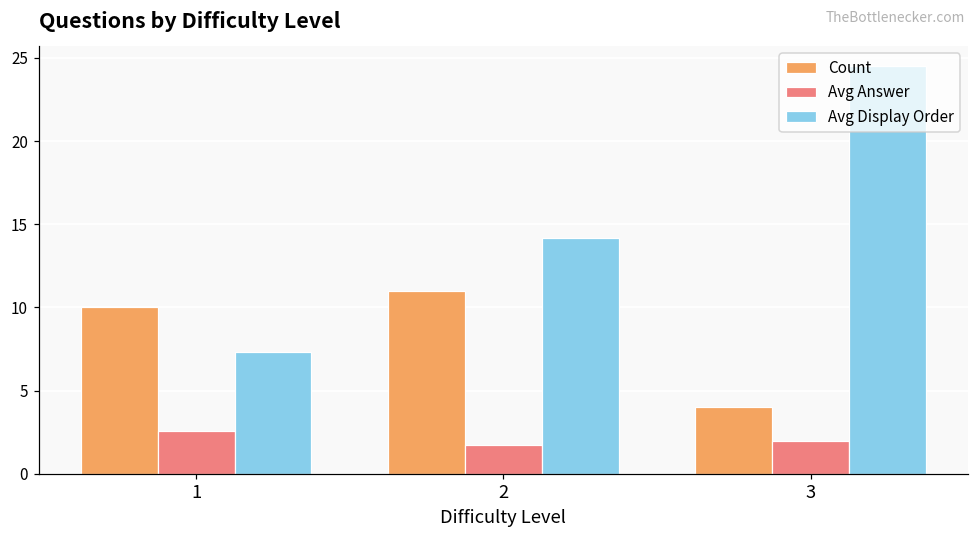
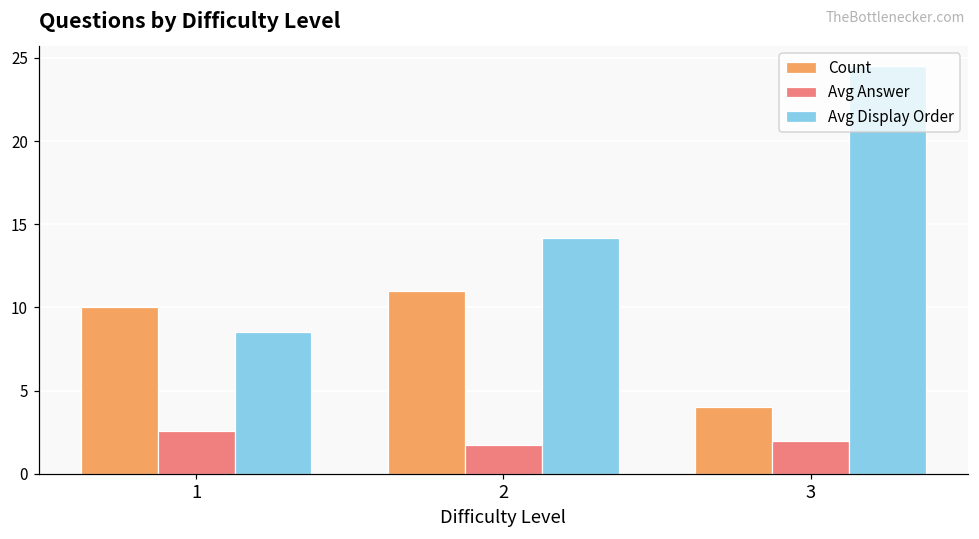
Avg Display Order, 1: 7.3 -> 8.5
